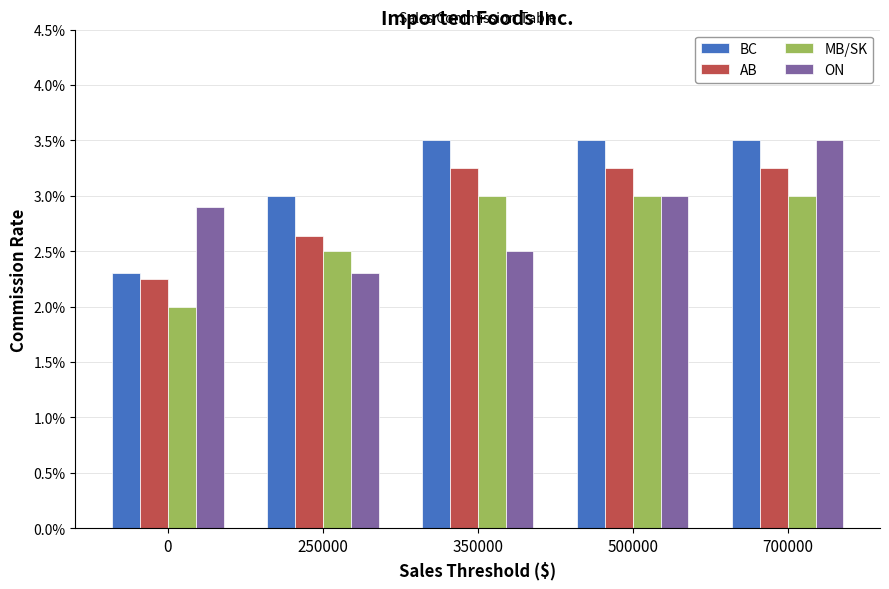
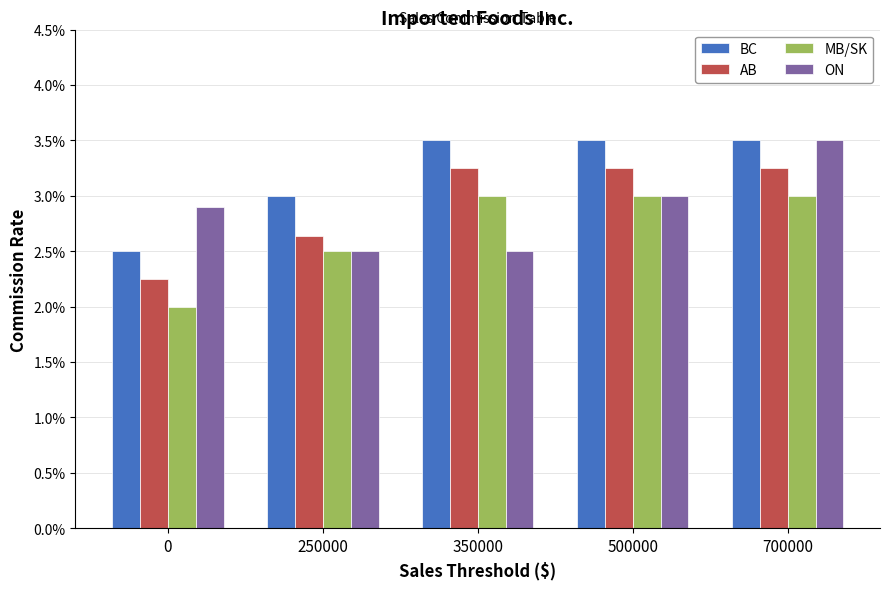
BC, 0: 2.30% -> 2.50%
ON, 250000: 2.30% -> 2.50%
